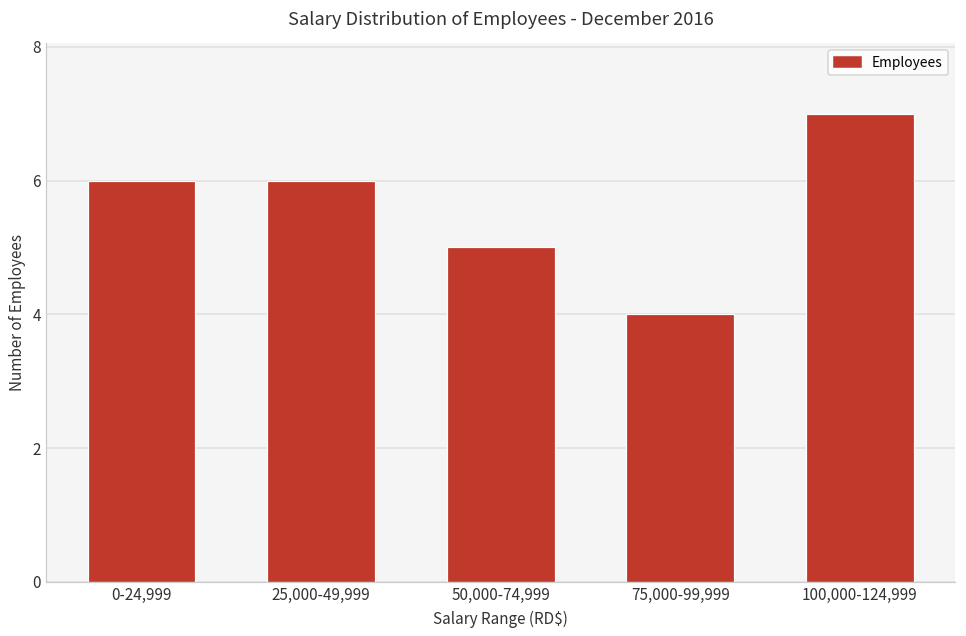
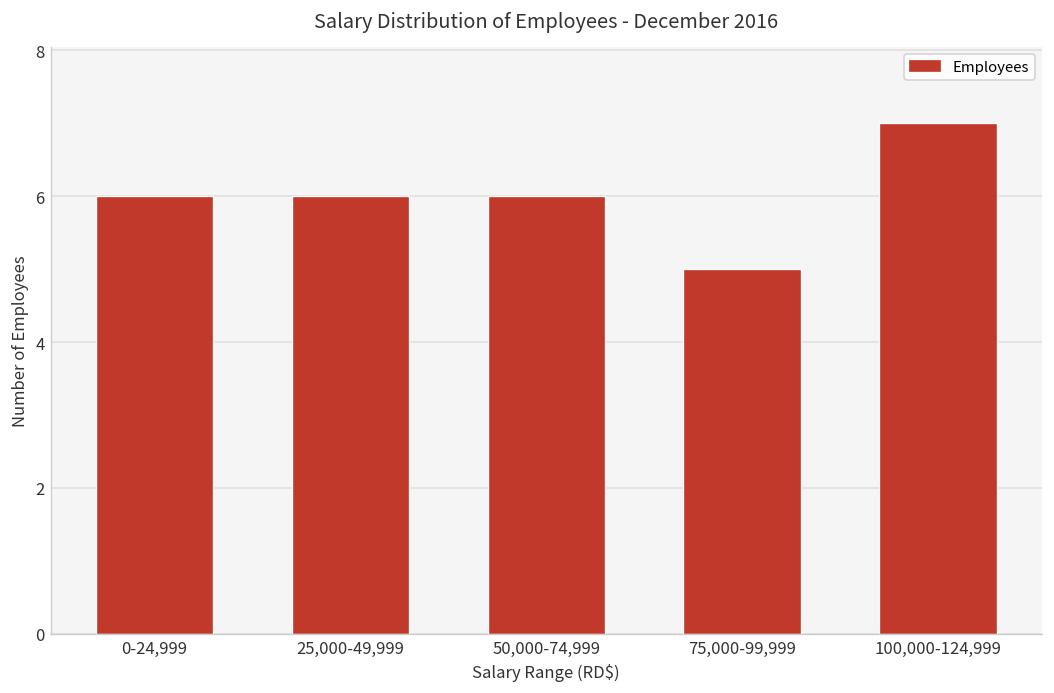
50,000-74,999: 5 -> 6
75,000-99,999: 4 -> 5
